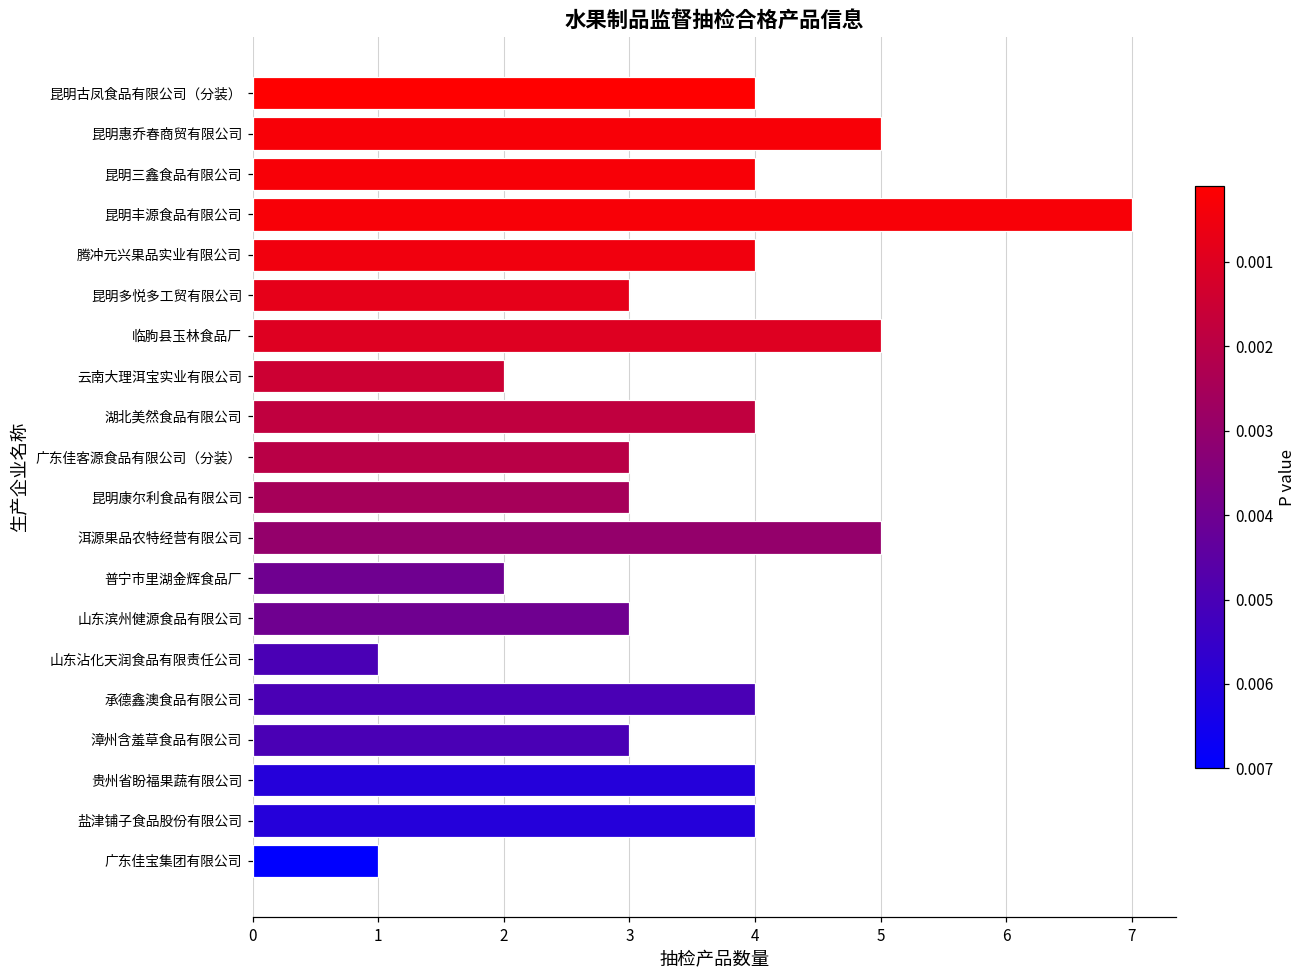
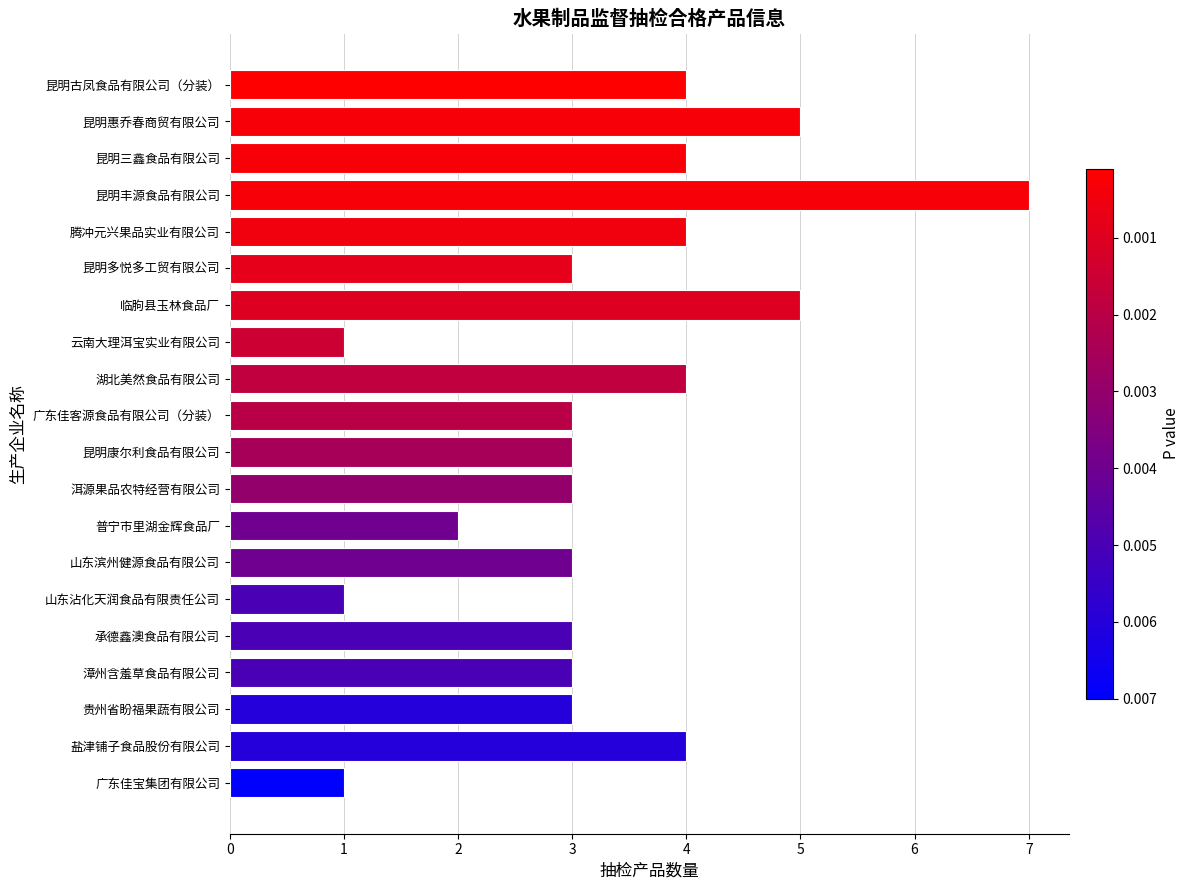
云南大理洱宝实业有限公司: 2 -> 1
洱源果品农特经营有限公司: 5 -> 3
承德鑫澳食品有限公司: 4 -> 3
贵州省盼福果蔬有限公司: 4 -> 3
